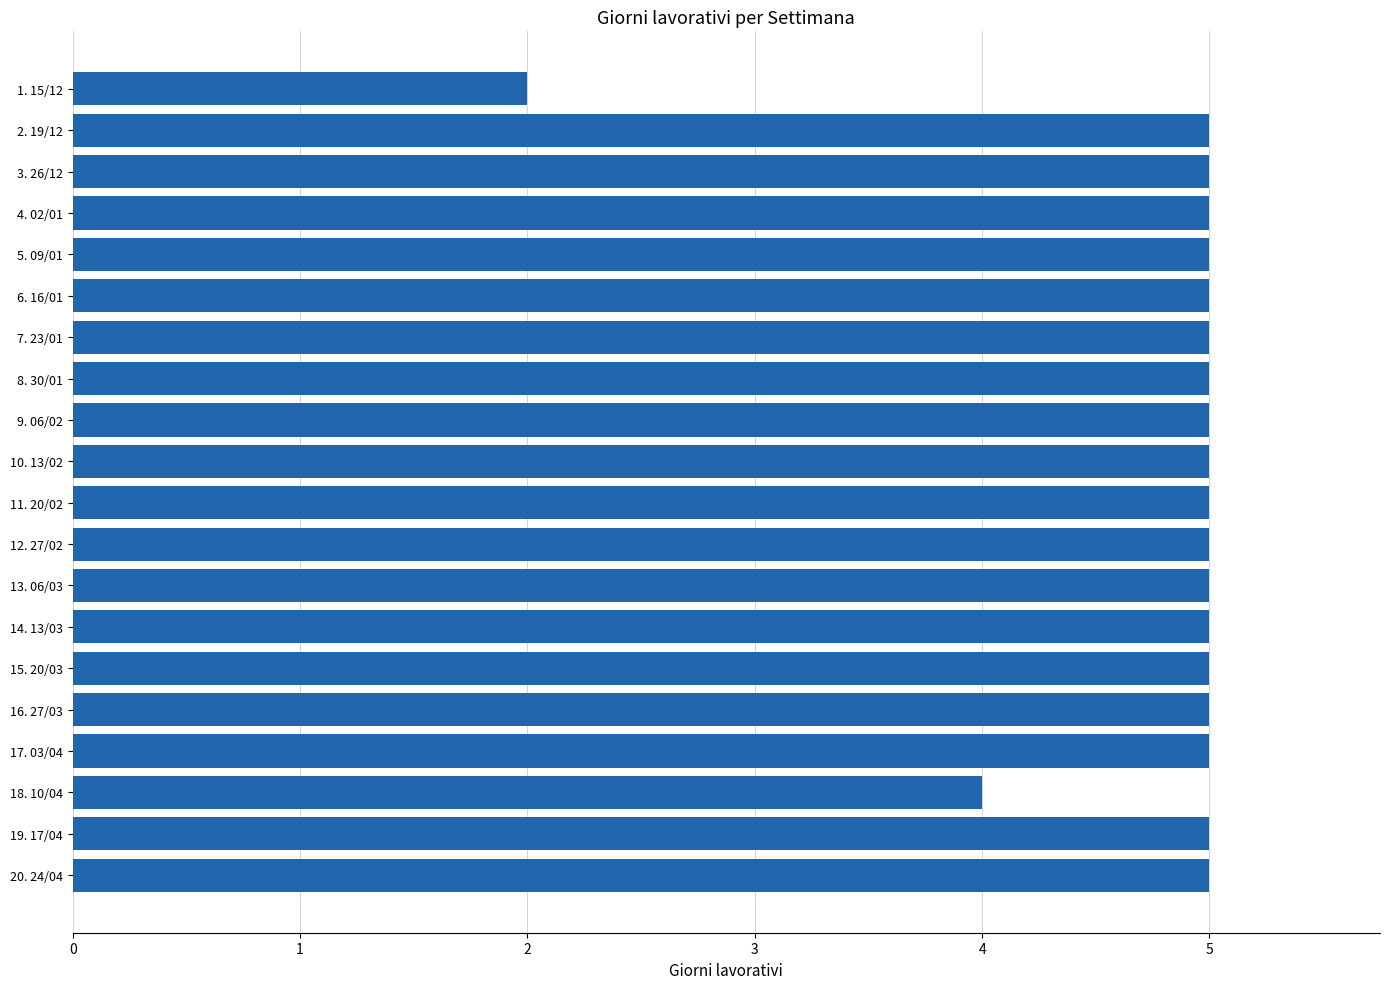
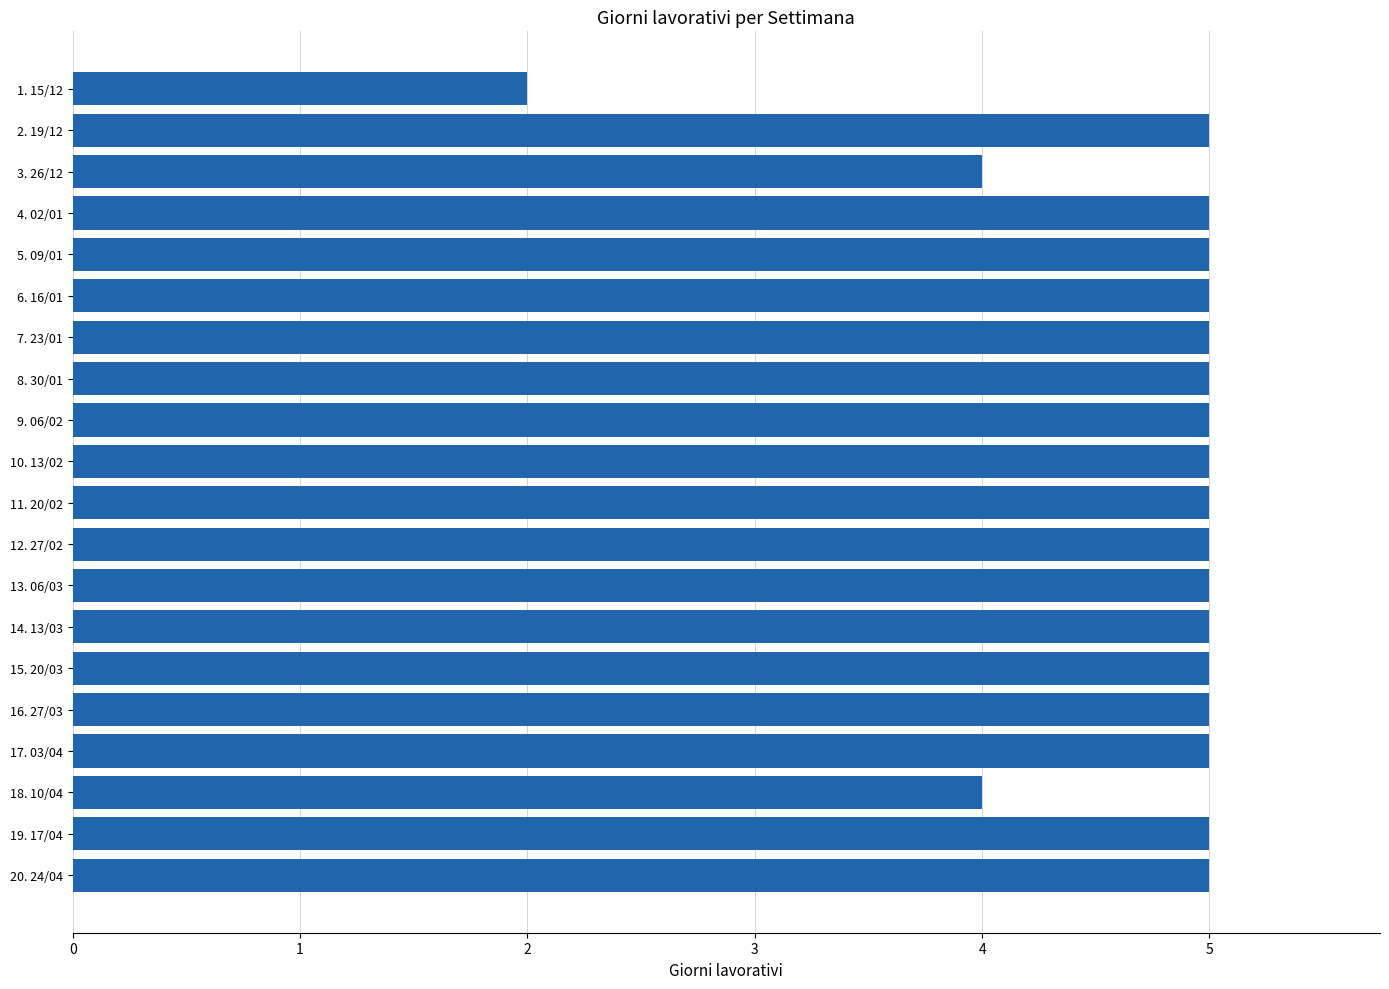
3. 26/12: 5 -> 4
